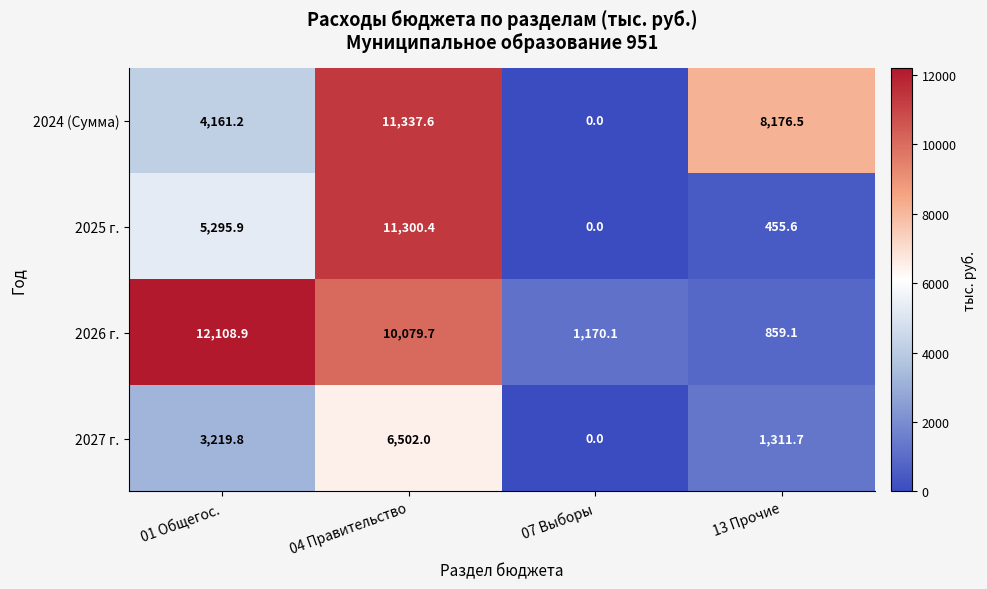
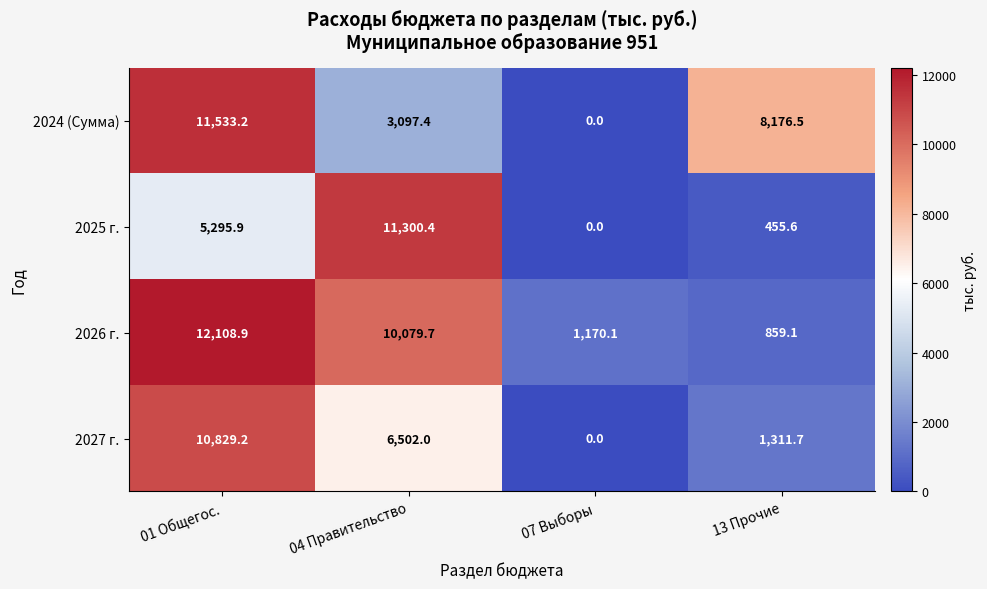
2024 (Сумма), 01 Общегос.: 4,161.2 -> 11,533.2
2024 (Сумма), 04 Правительство: 11,337.6 -> 3,097.4
2027 г., 01 Общегос.: 3,219.8 -> 10,829.2
